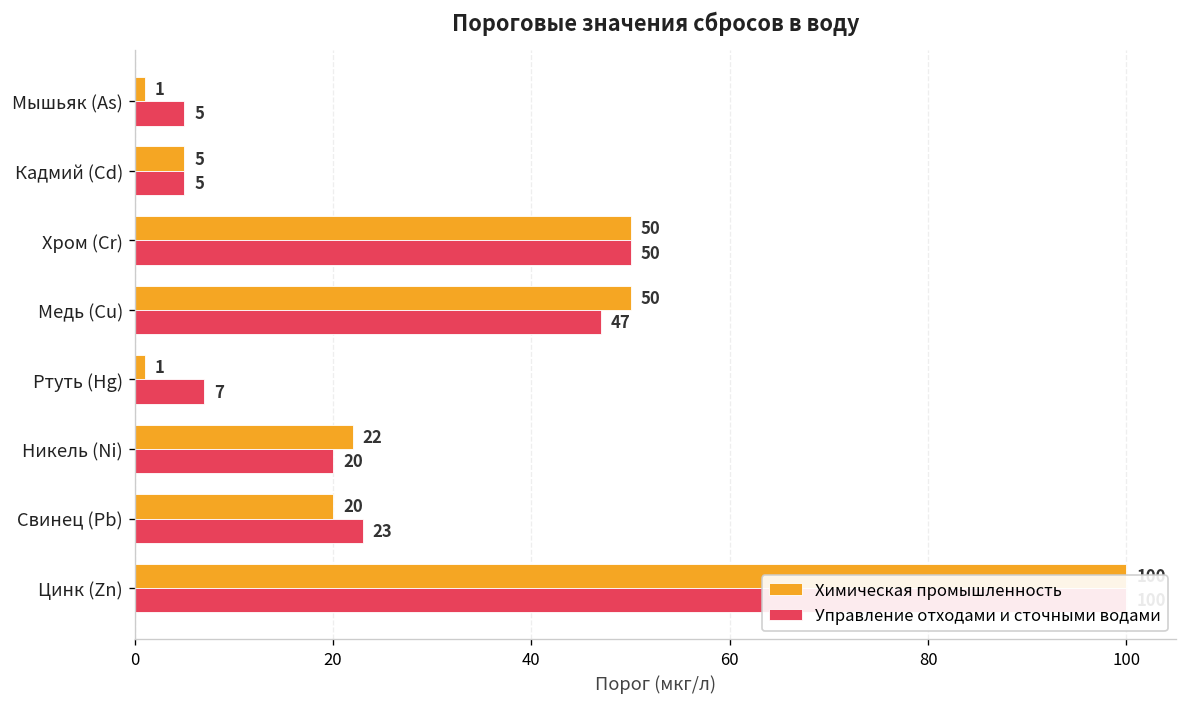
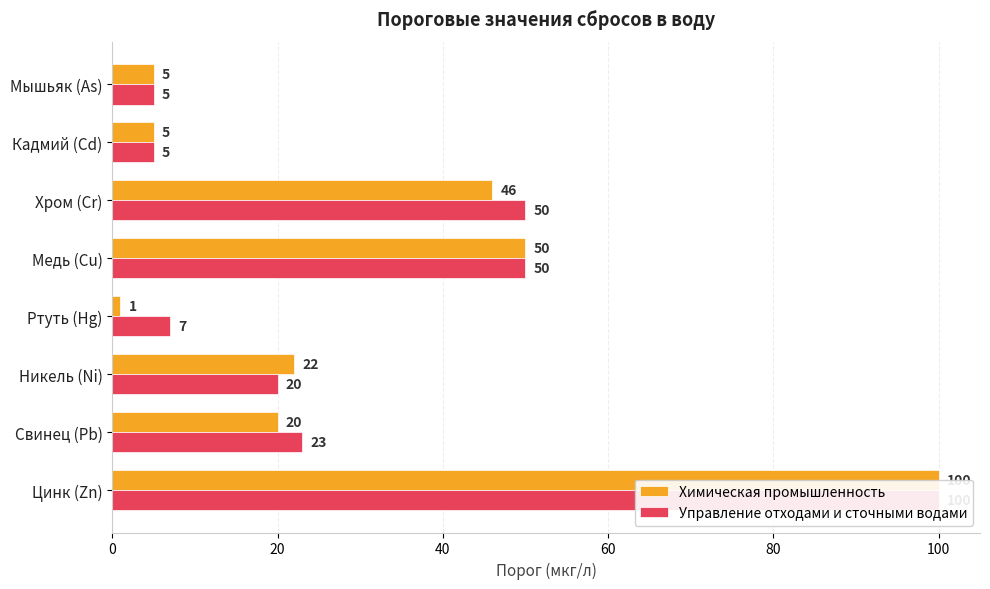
Химическая промышленность, Мышьяк (As): 1 -> 5
Химическая промышленность, Хром (Cr): 50 -> 46
Управление отходами и сточными водами, Медь (Cu): 47 -> 50
